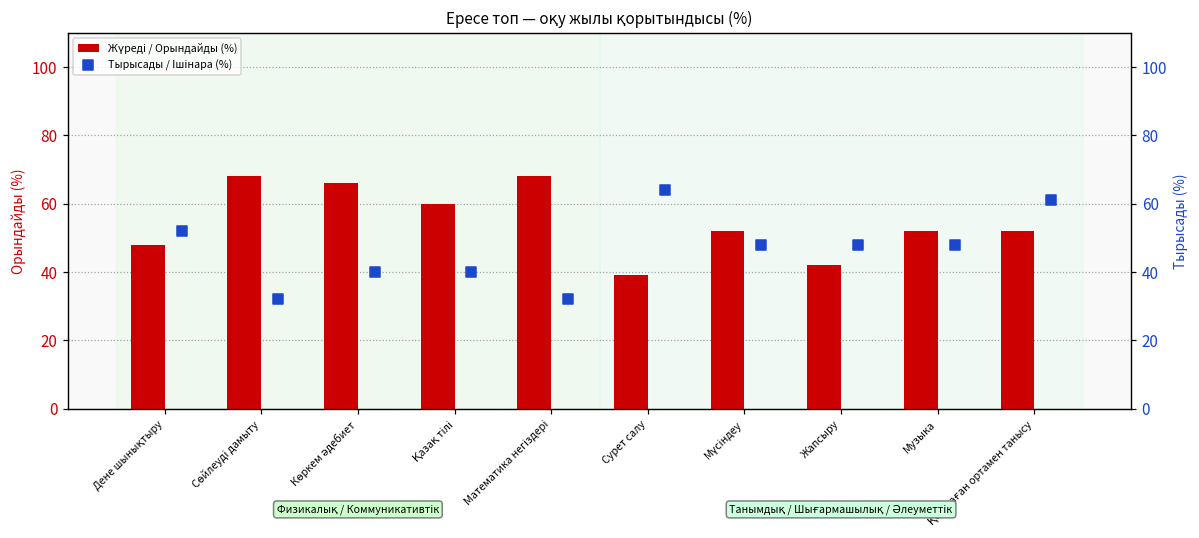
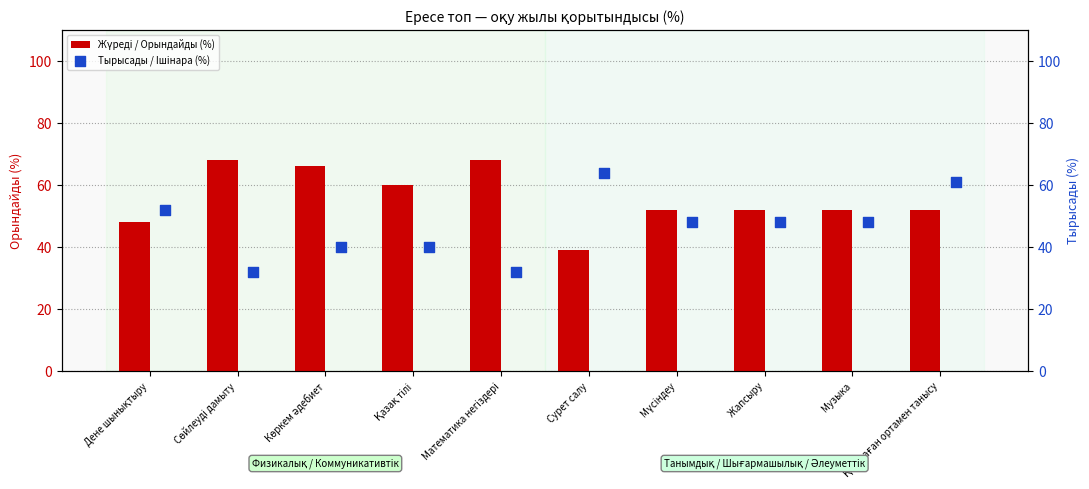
Жүреді / Орындайды (%), Жапсыру: 42 -> 52
